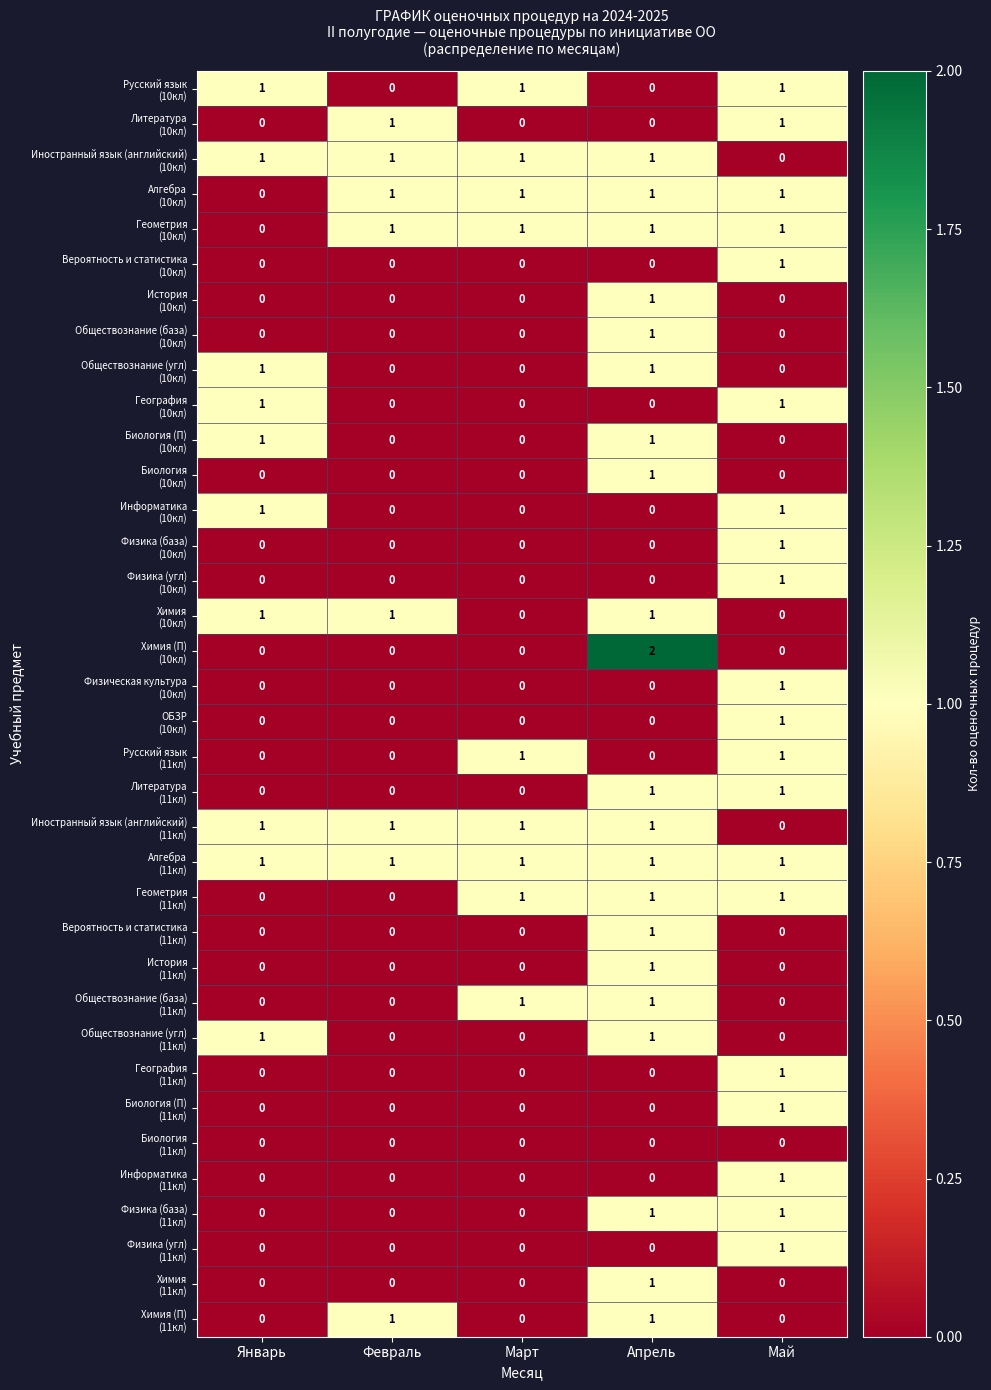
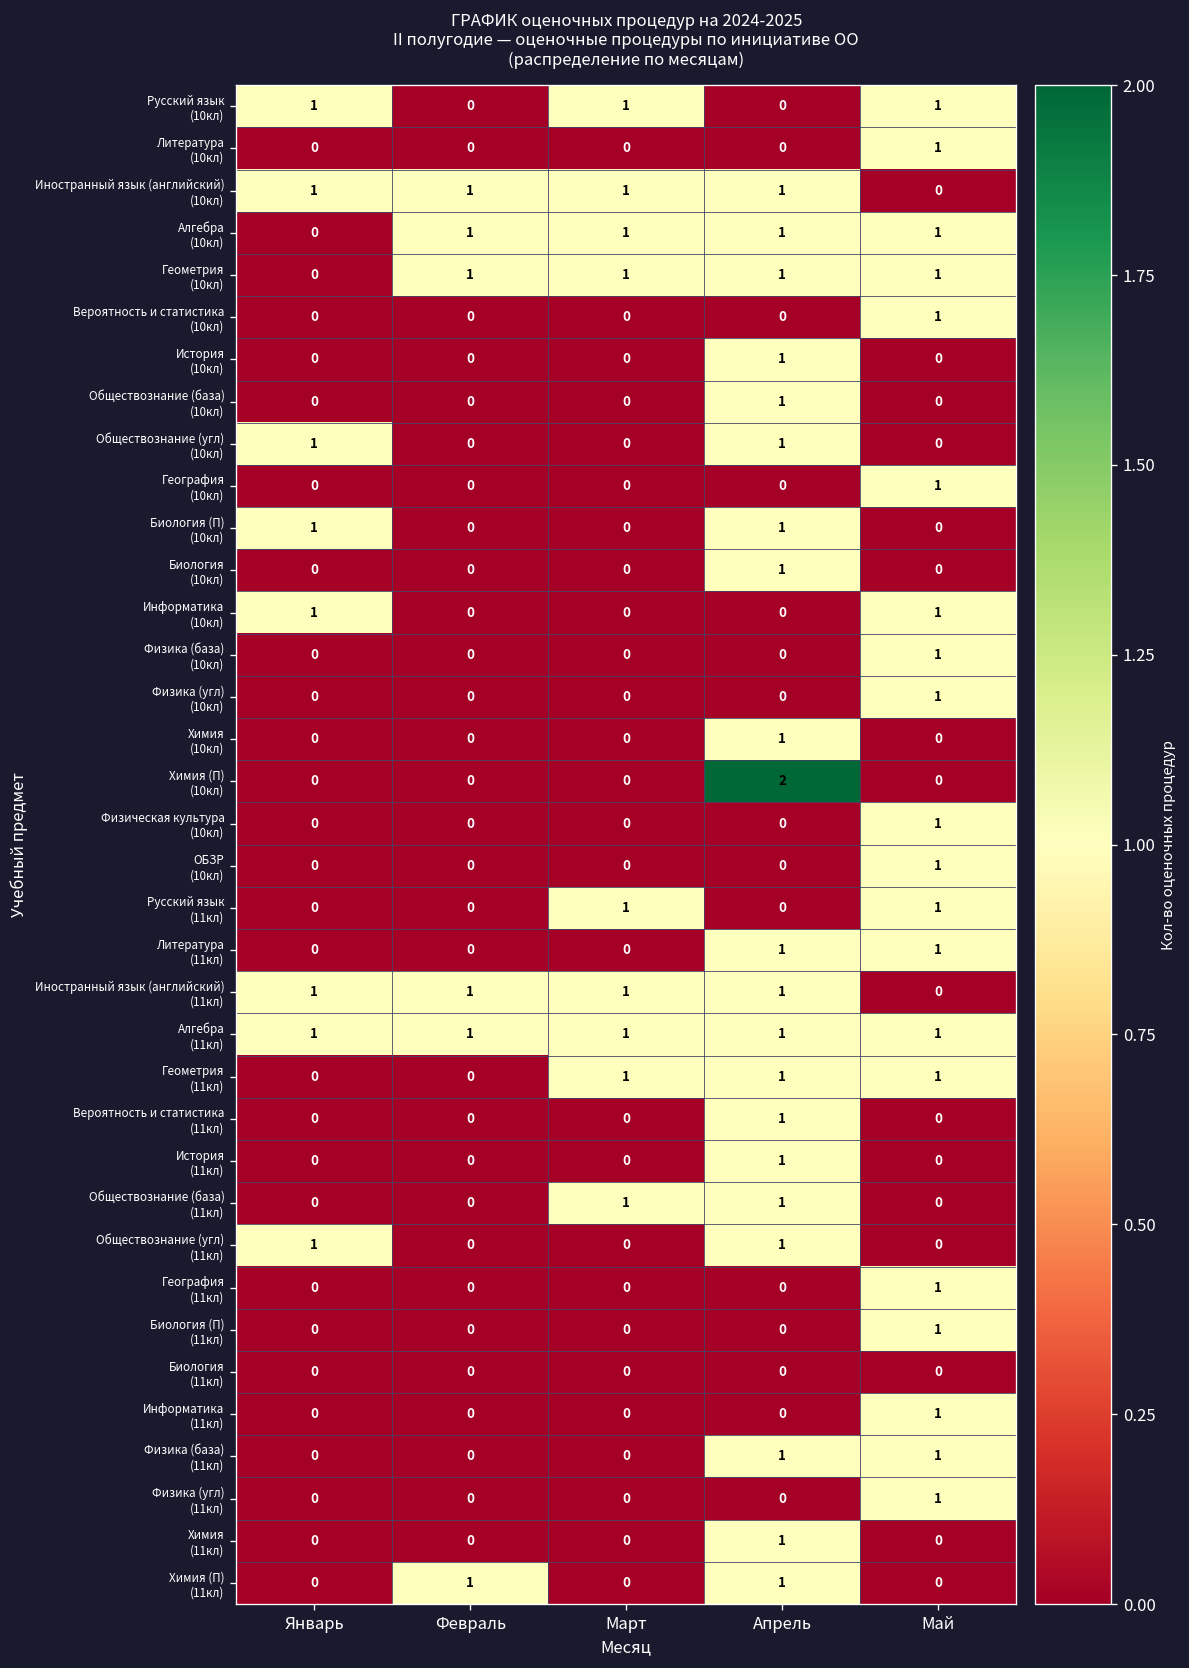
Литература (10кл), Февраль: 1 -> 0
География (10кл), Январь: 1 -> 0
Химия (10кл), Январь: 1 -> 0
Химия (10кл), Февраль: 1 -> 0
